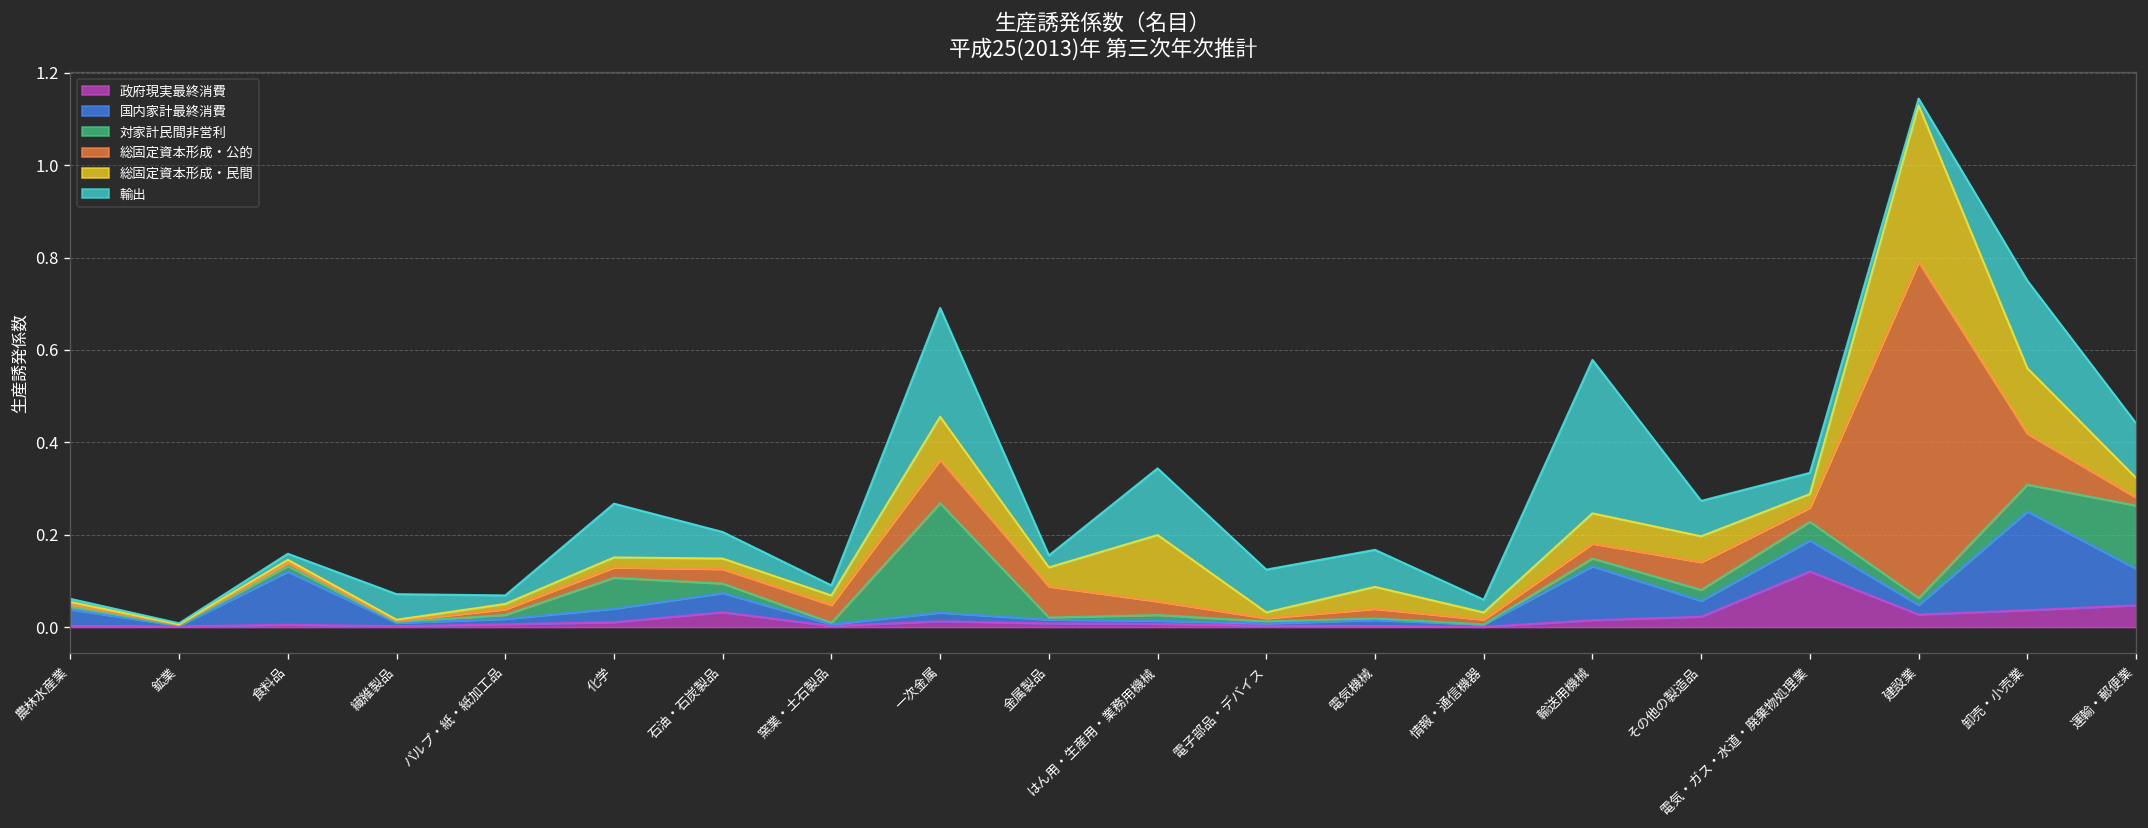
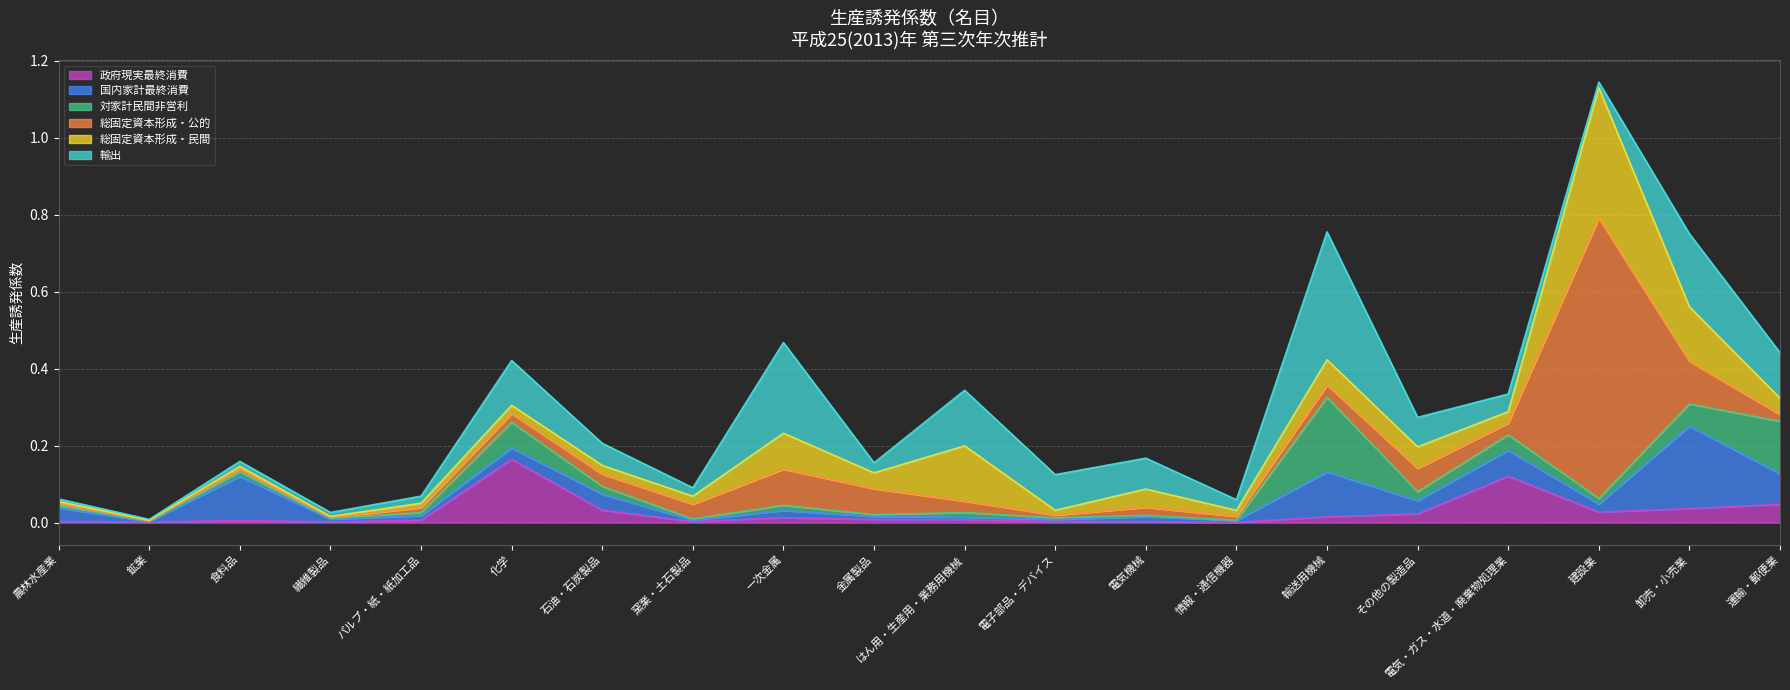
輸出, 繊維製品: 0.06 -> 0.01
政府現実最終消費, 化学: 0.01 -> 0.16
対家計民間非営利, 一次金属: 0.24 -> 0.01
対家計民間非営利, 輸送用機械: 0.02 -> 0.19
